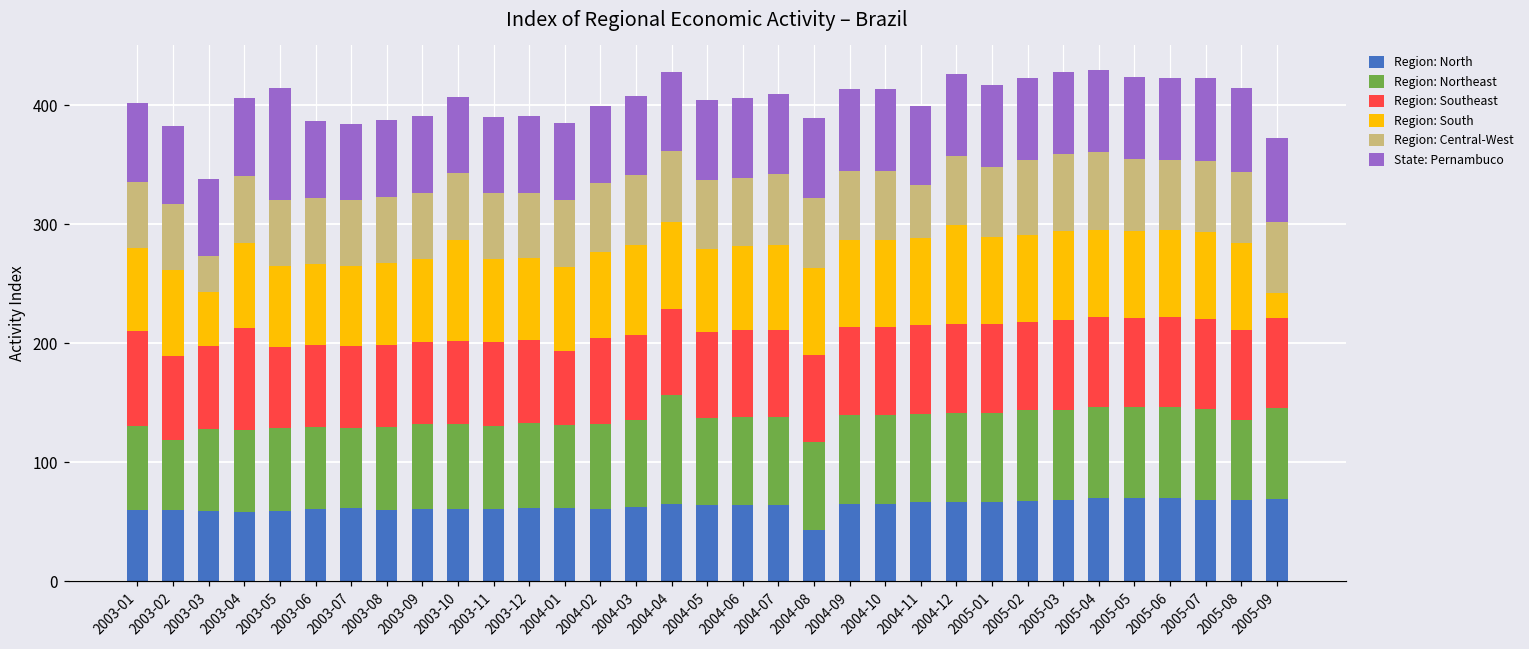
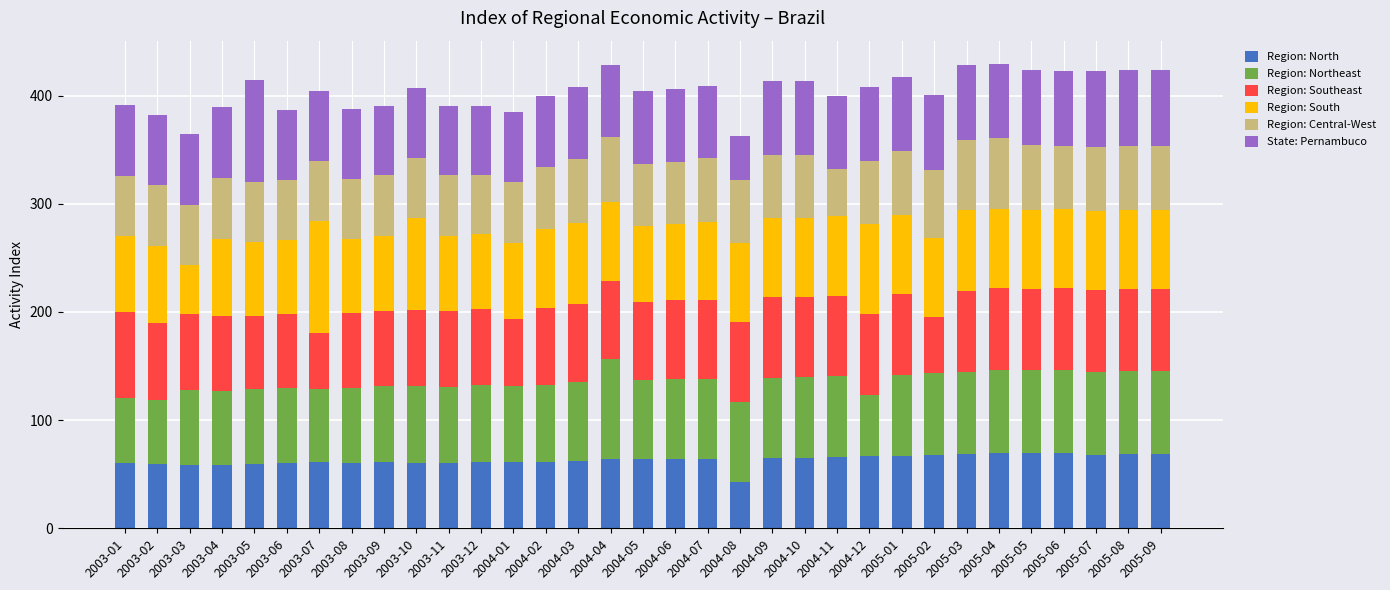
Region: Northeast, 2003-01: 71 -> 60
Region: Central-West, 2003-03: 30 -> 56
Region: Southeast, 2003-04: 86 -> 69
Region: Southeast, 2003-07: 69 -> 52
Region: South, 2003-07: 67 -> 104
State: Pernambuco, 2004-08: 68 -> 41
Region: Northeast, 2004-12: 75 -> 57
Region: Southeast, 2005-02: 75 -> 52
Region: Northeast, 2005-08: 67 -> 77
Region: South, 2005-09: 21 -> 73
